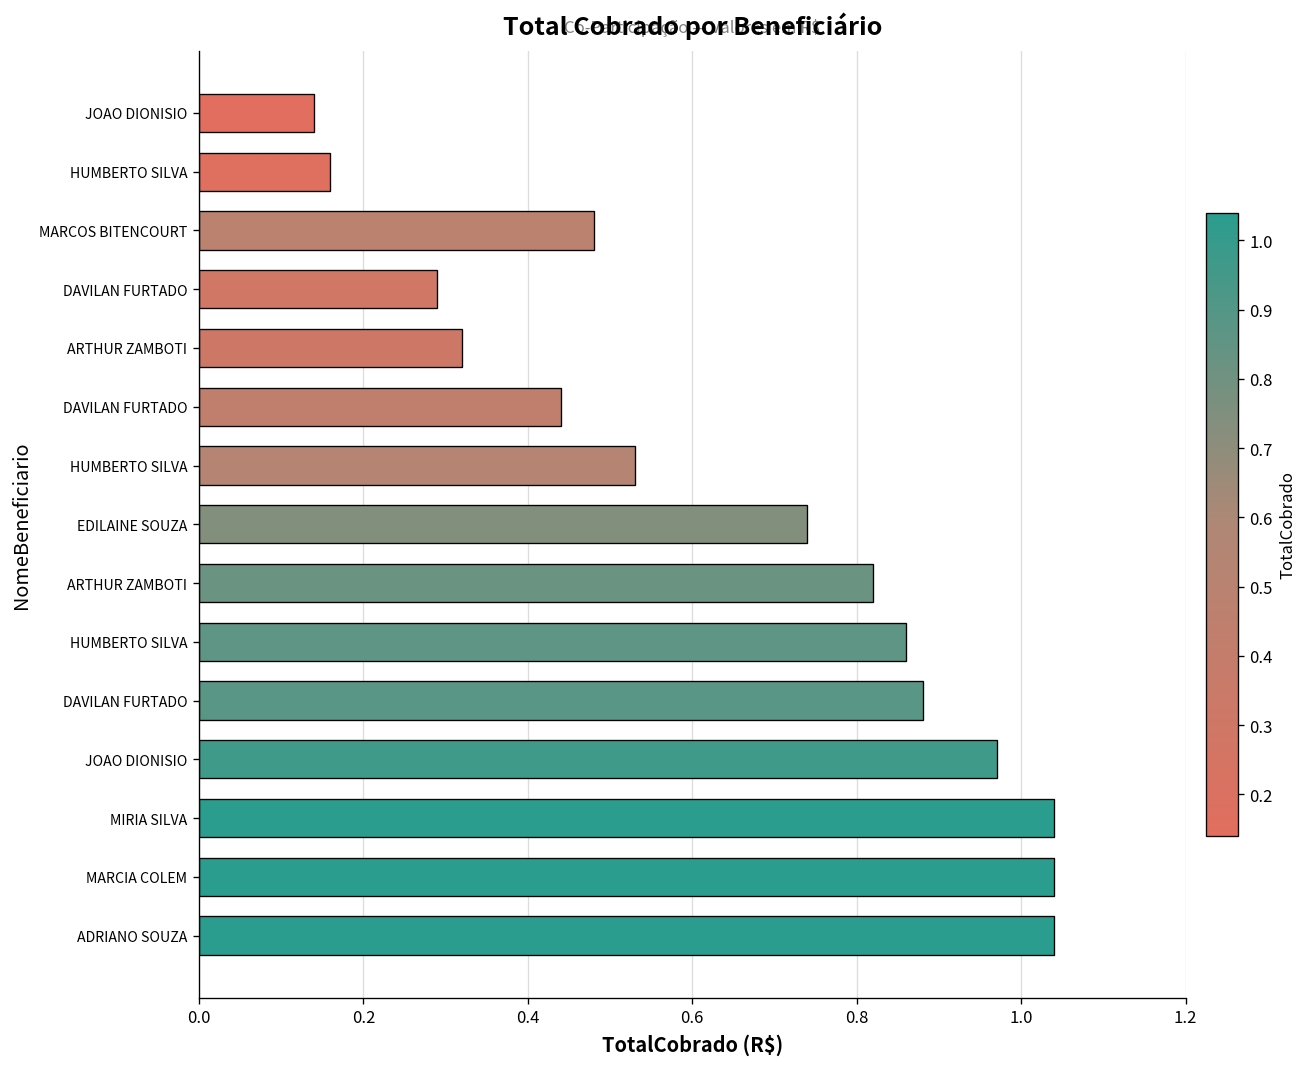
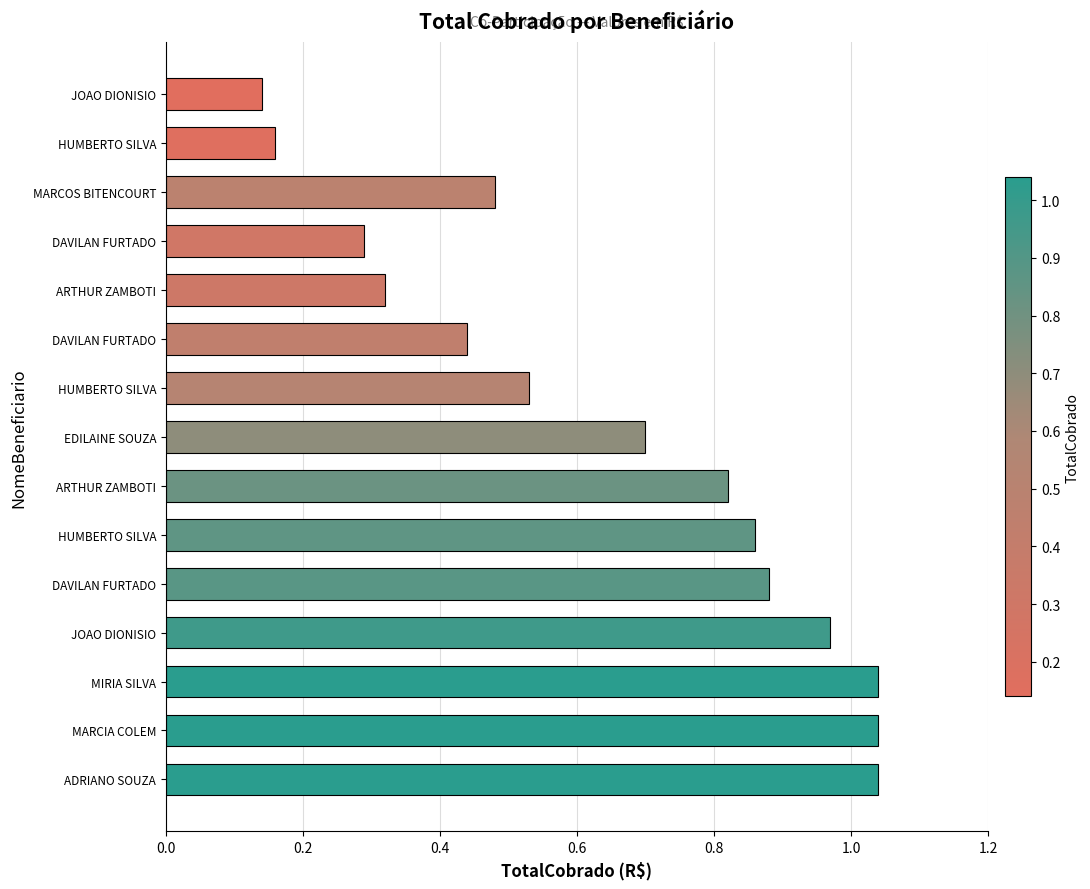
EDILAINE SOUZA: 0.74 -> 0.70
